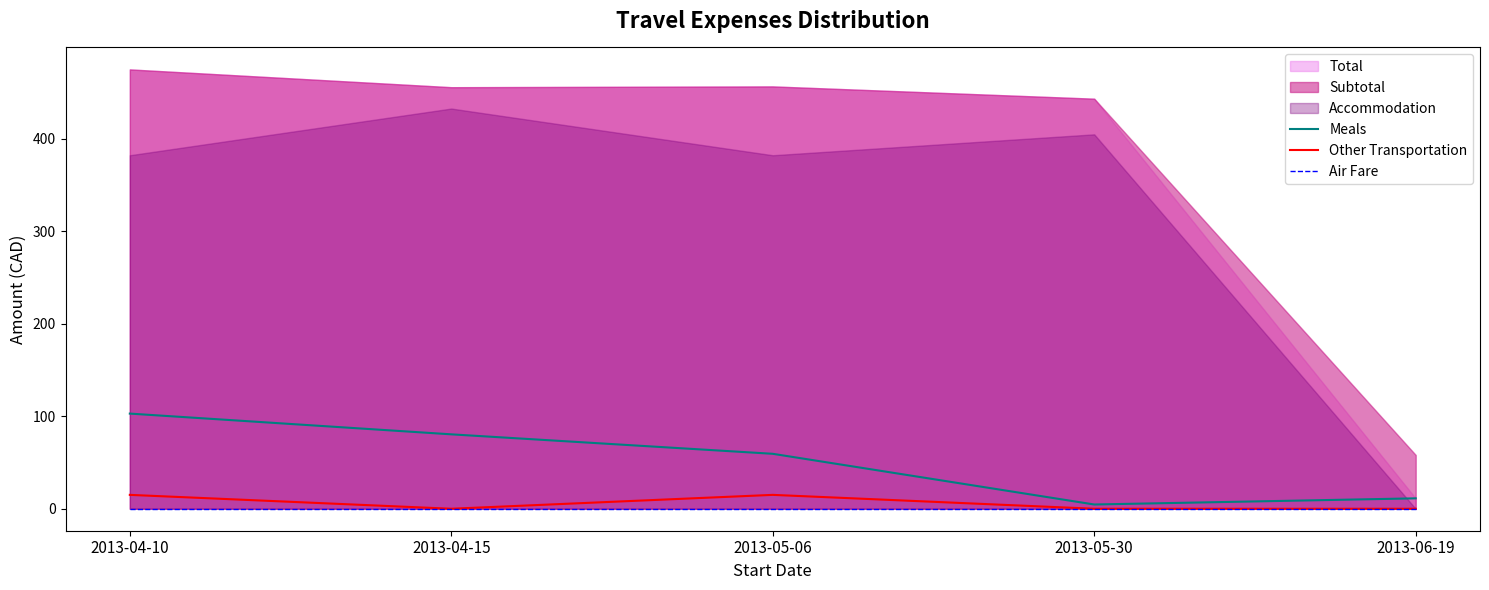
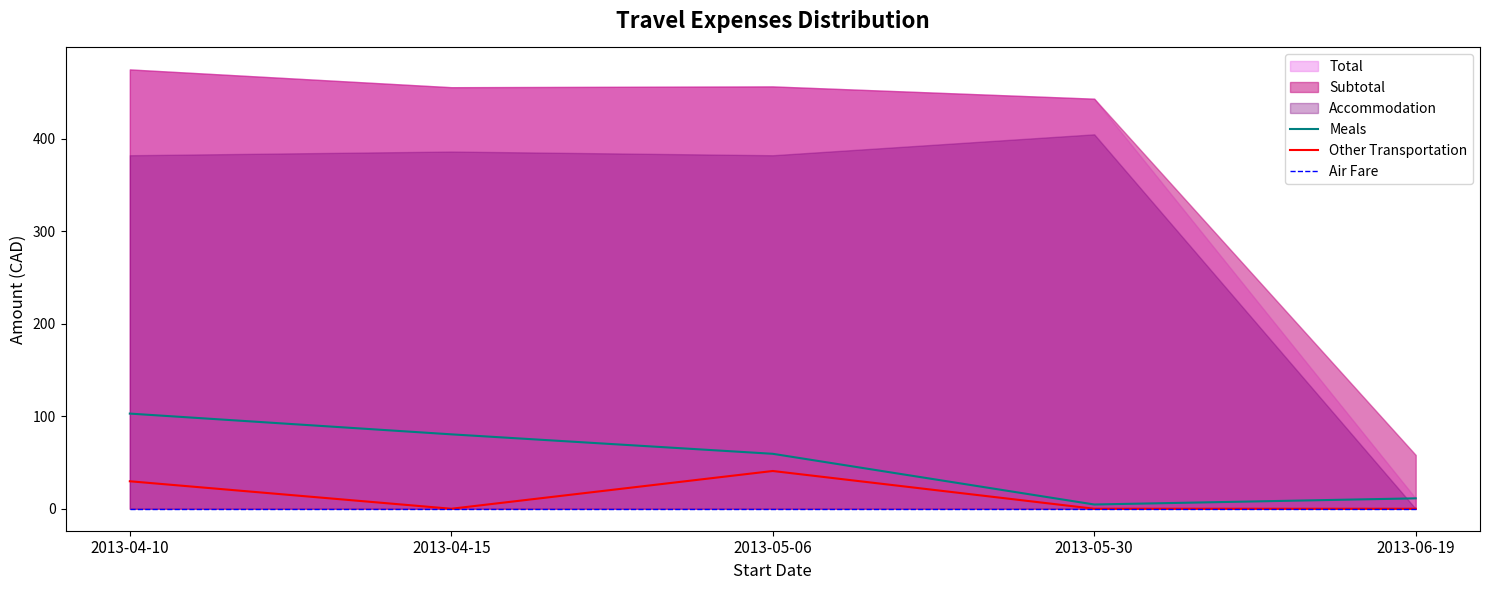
Other Transportation, 2013-04-10: 20 -> 30
Accommodation, 2013-04-15: 430 -> 390
Other Transportation, 2013-05-06: 20 -> 40
